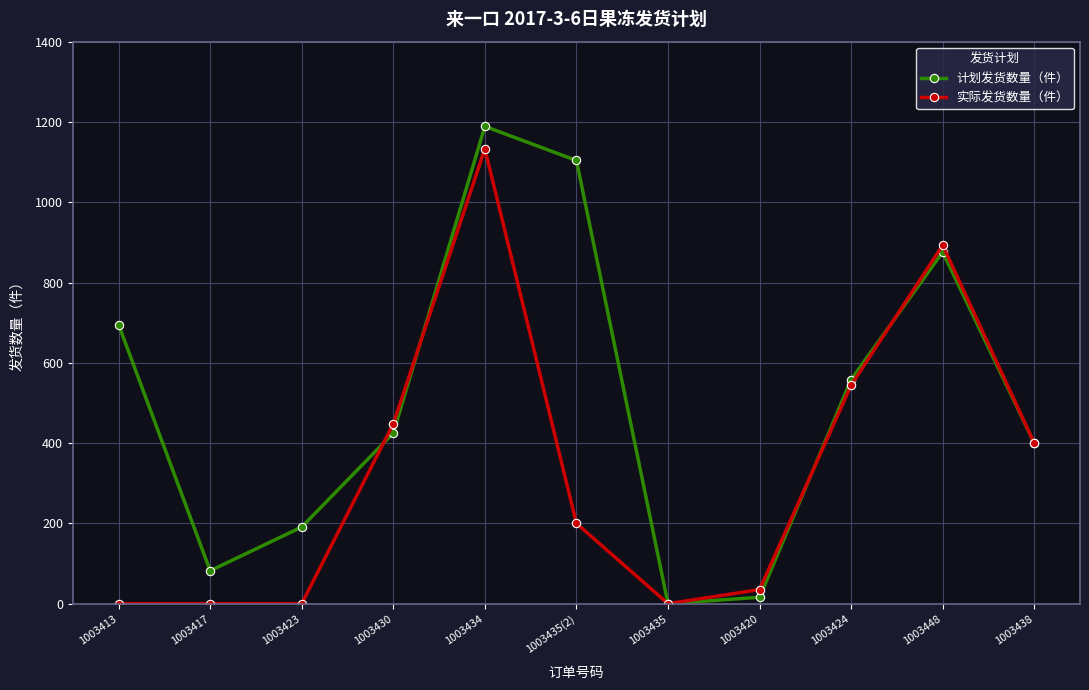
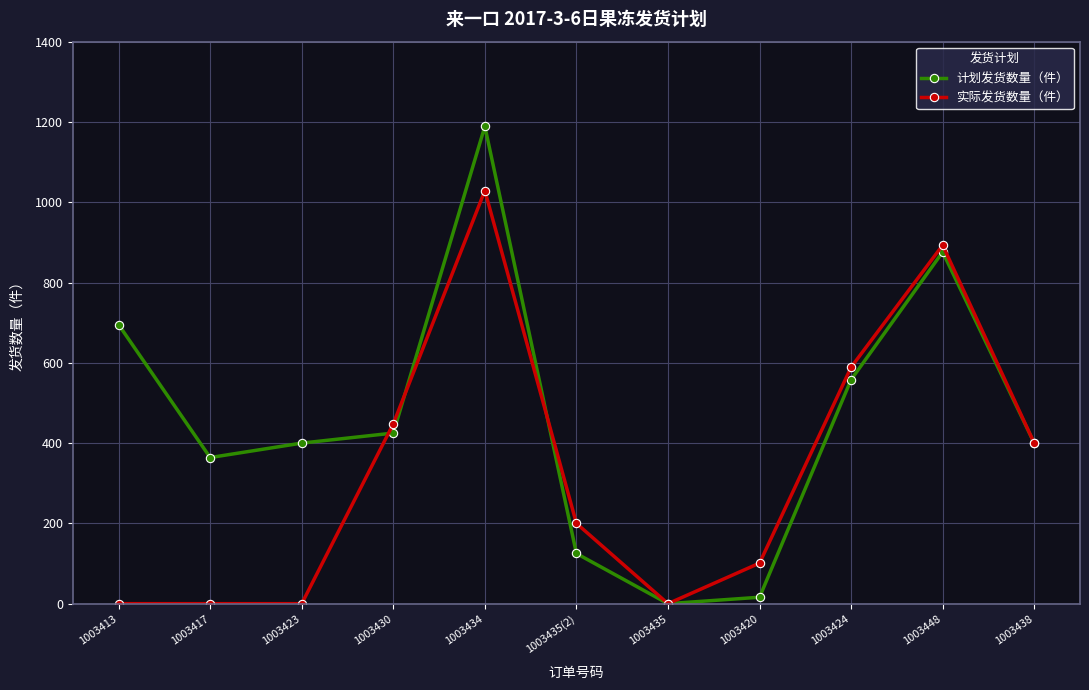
计划发货数量（件）, 1003417: 80 -> 360
计划发货数量（件）, 1003423: 190 -> 400
实际发货数量（件）, 1003434: 1130 -> 1030
计划发货数量（件）, 1003435(2): 1100 -> 130
实际发货数量（件）, 1003420: 40 -> 100
实际发货数量（件）, 1003424: 540 -> 590
